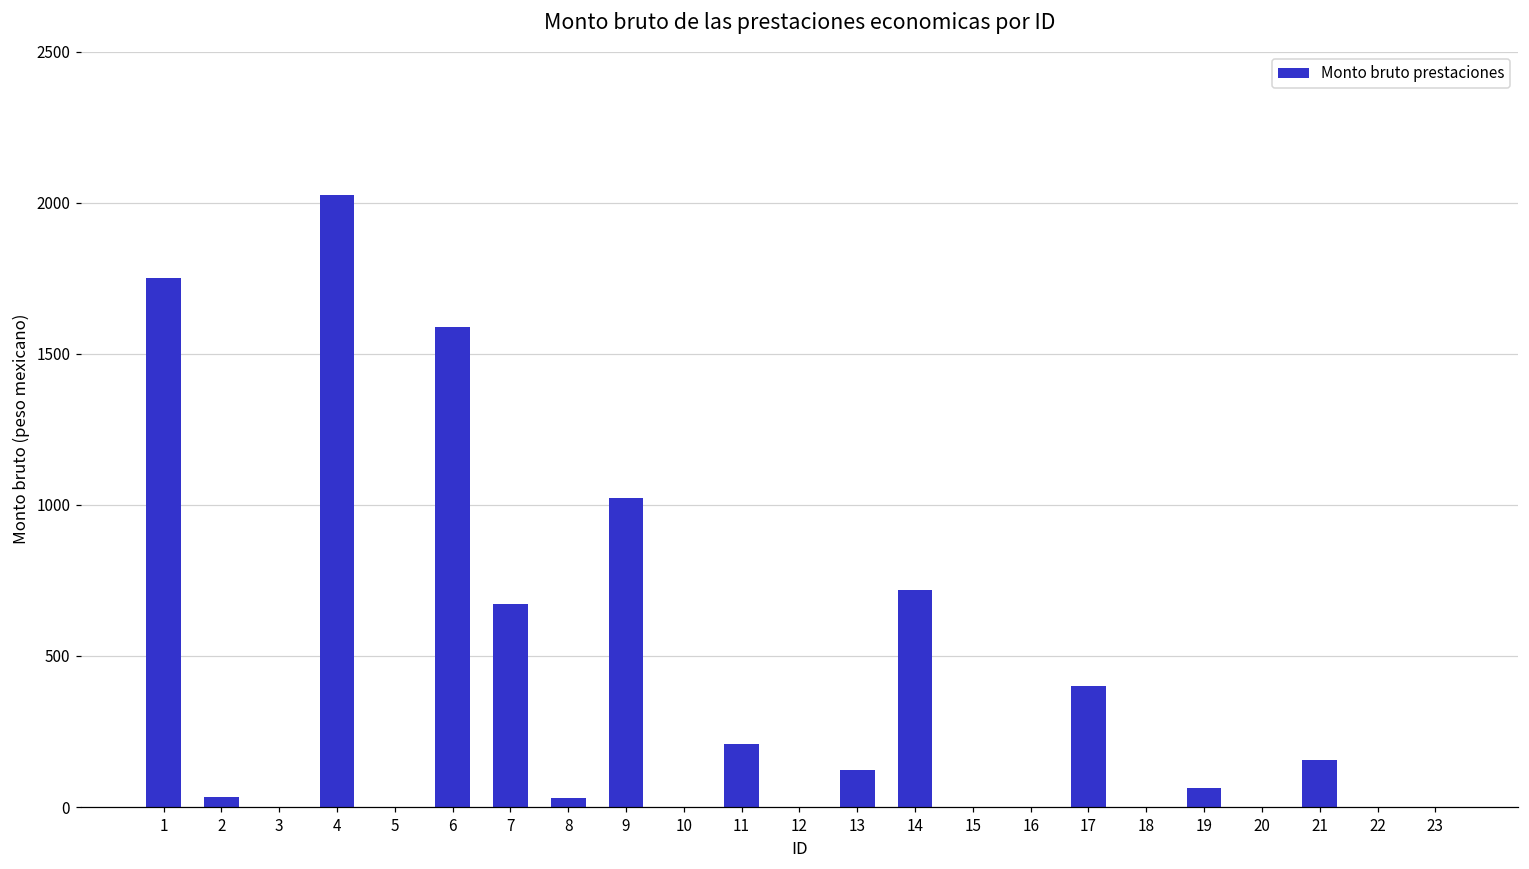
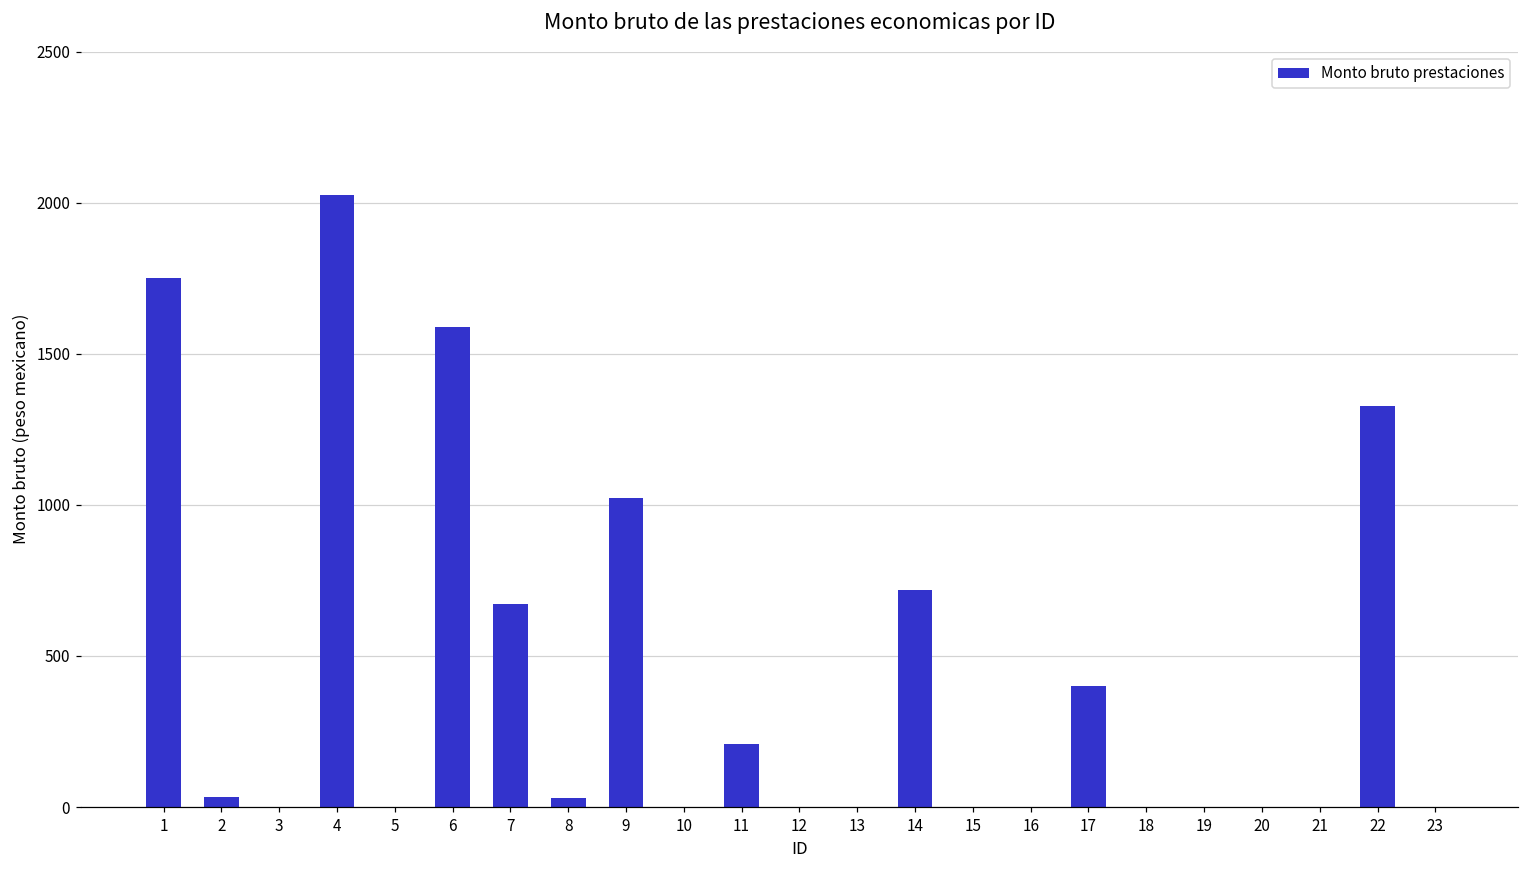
13: 120 -> 0
19: 60 -> 0
21: 160 -> 0
22: 0 -> 1330
